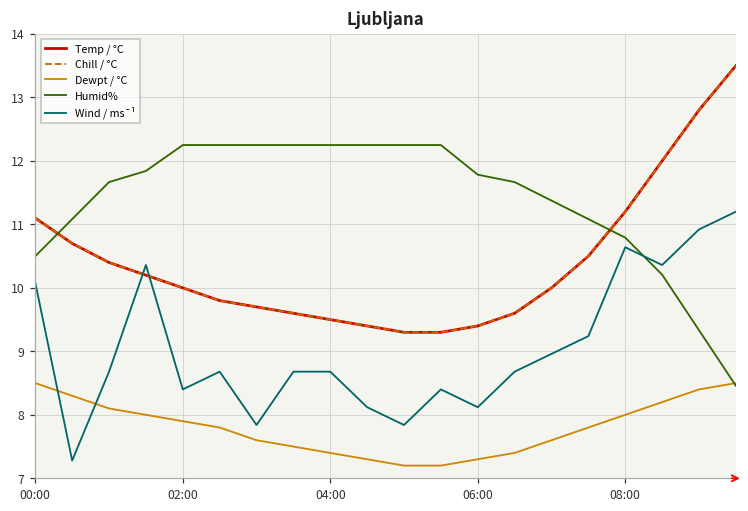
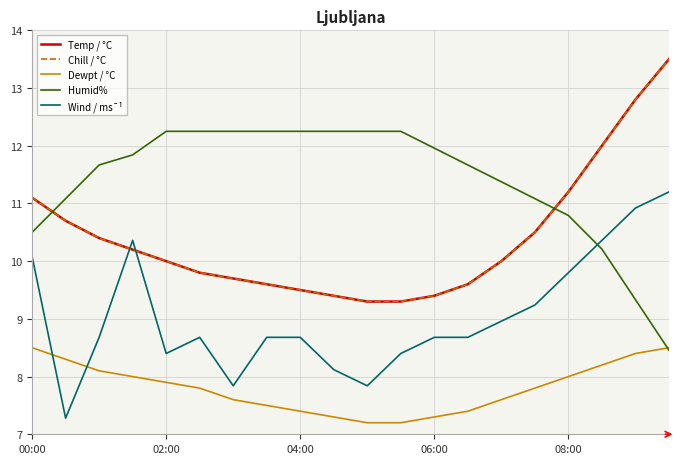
Humid%, 06:00: 11.8 -> 12.0
Wind / ms¯¹, 06:00: 8.1 -> 8.7
Wind / ms¯¹, 08:00: 10.6 -> 9.8
